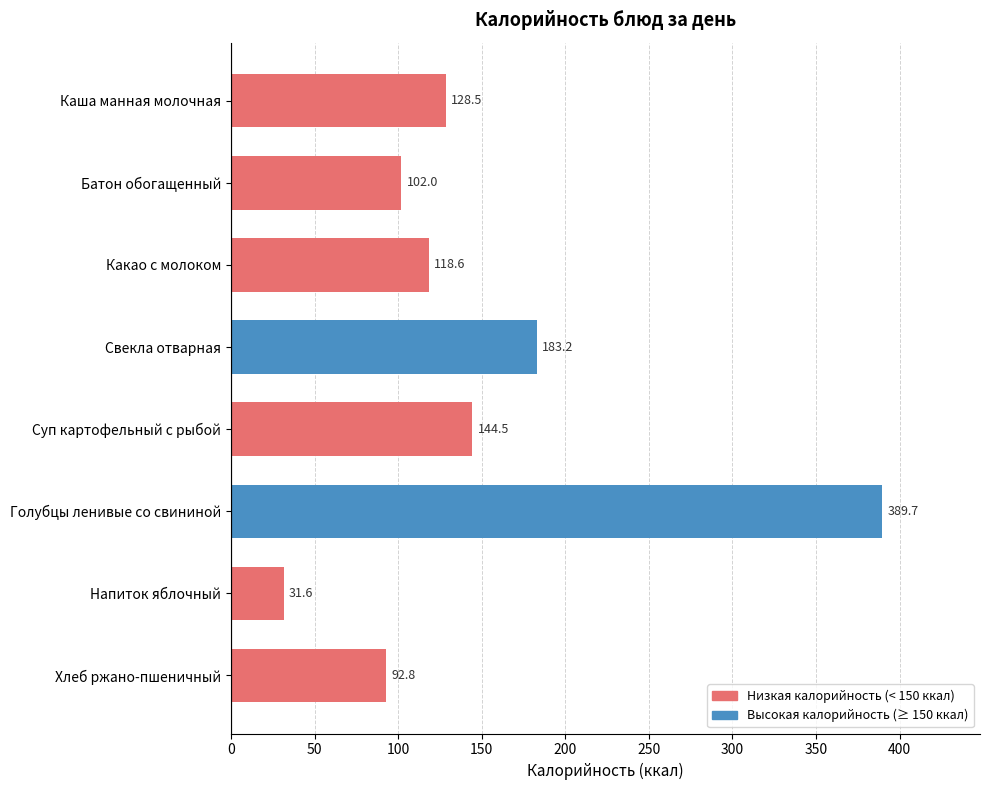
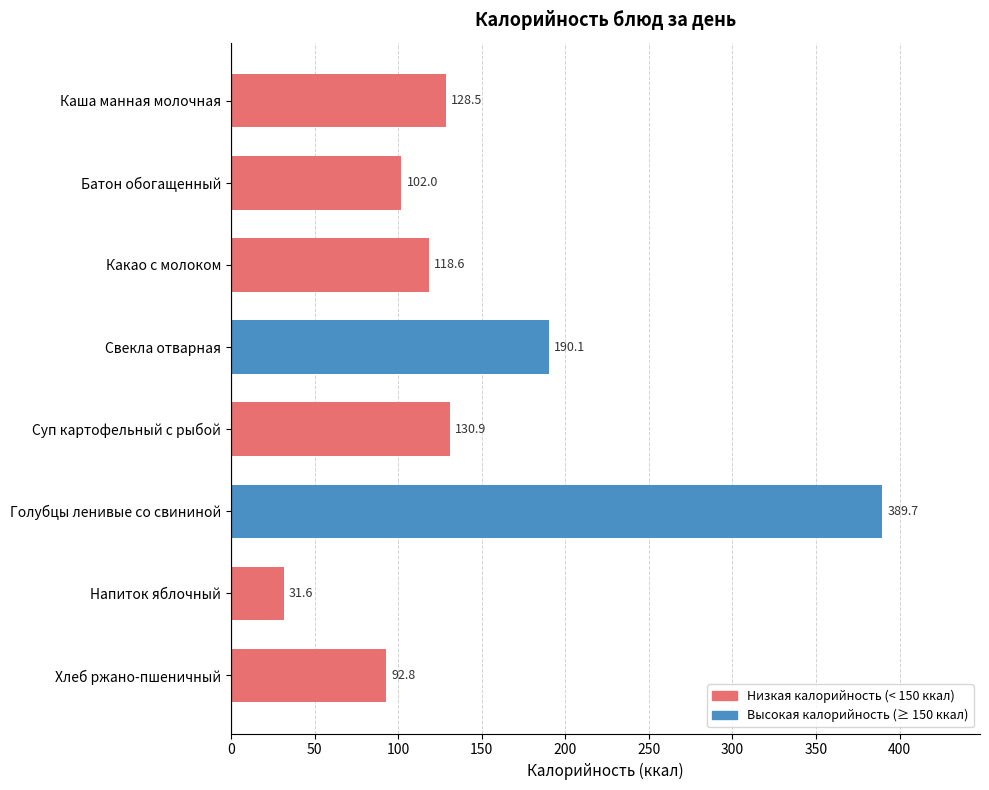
Свекла отварная: 183.2 -> 190.1
Суп картофельный с рыбой: 144.5 -> 130.9
